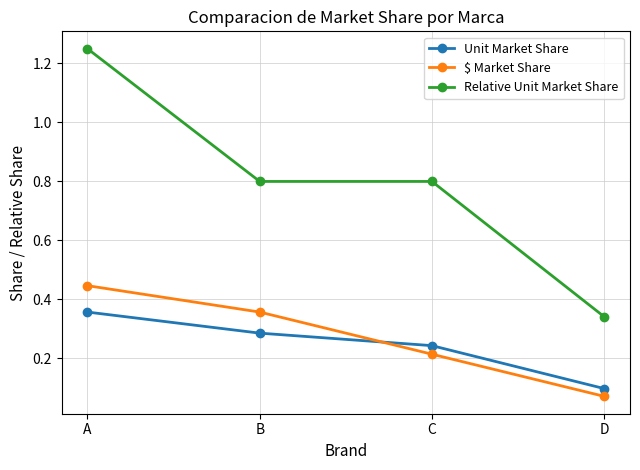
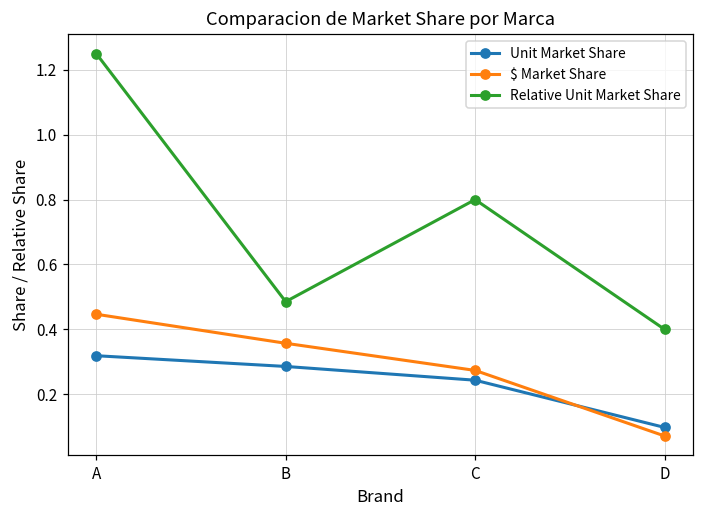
Unit Market Share, A: 0.36 -> 0.32
Relative Unit Market Share, B: 0.80 -> 0.49
$ Market Share, C: 0.21 -> 0.27
Relative Unit Market Share, D: 0.34 -> 0.40
